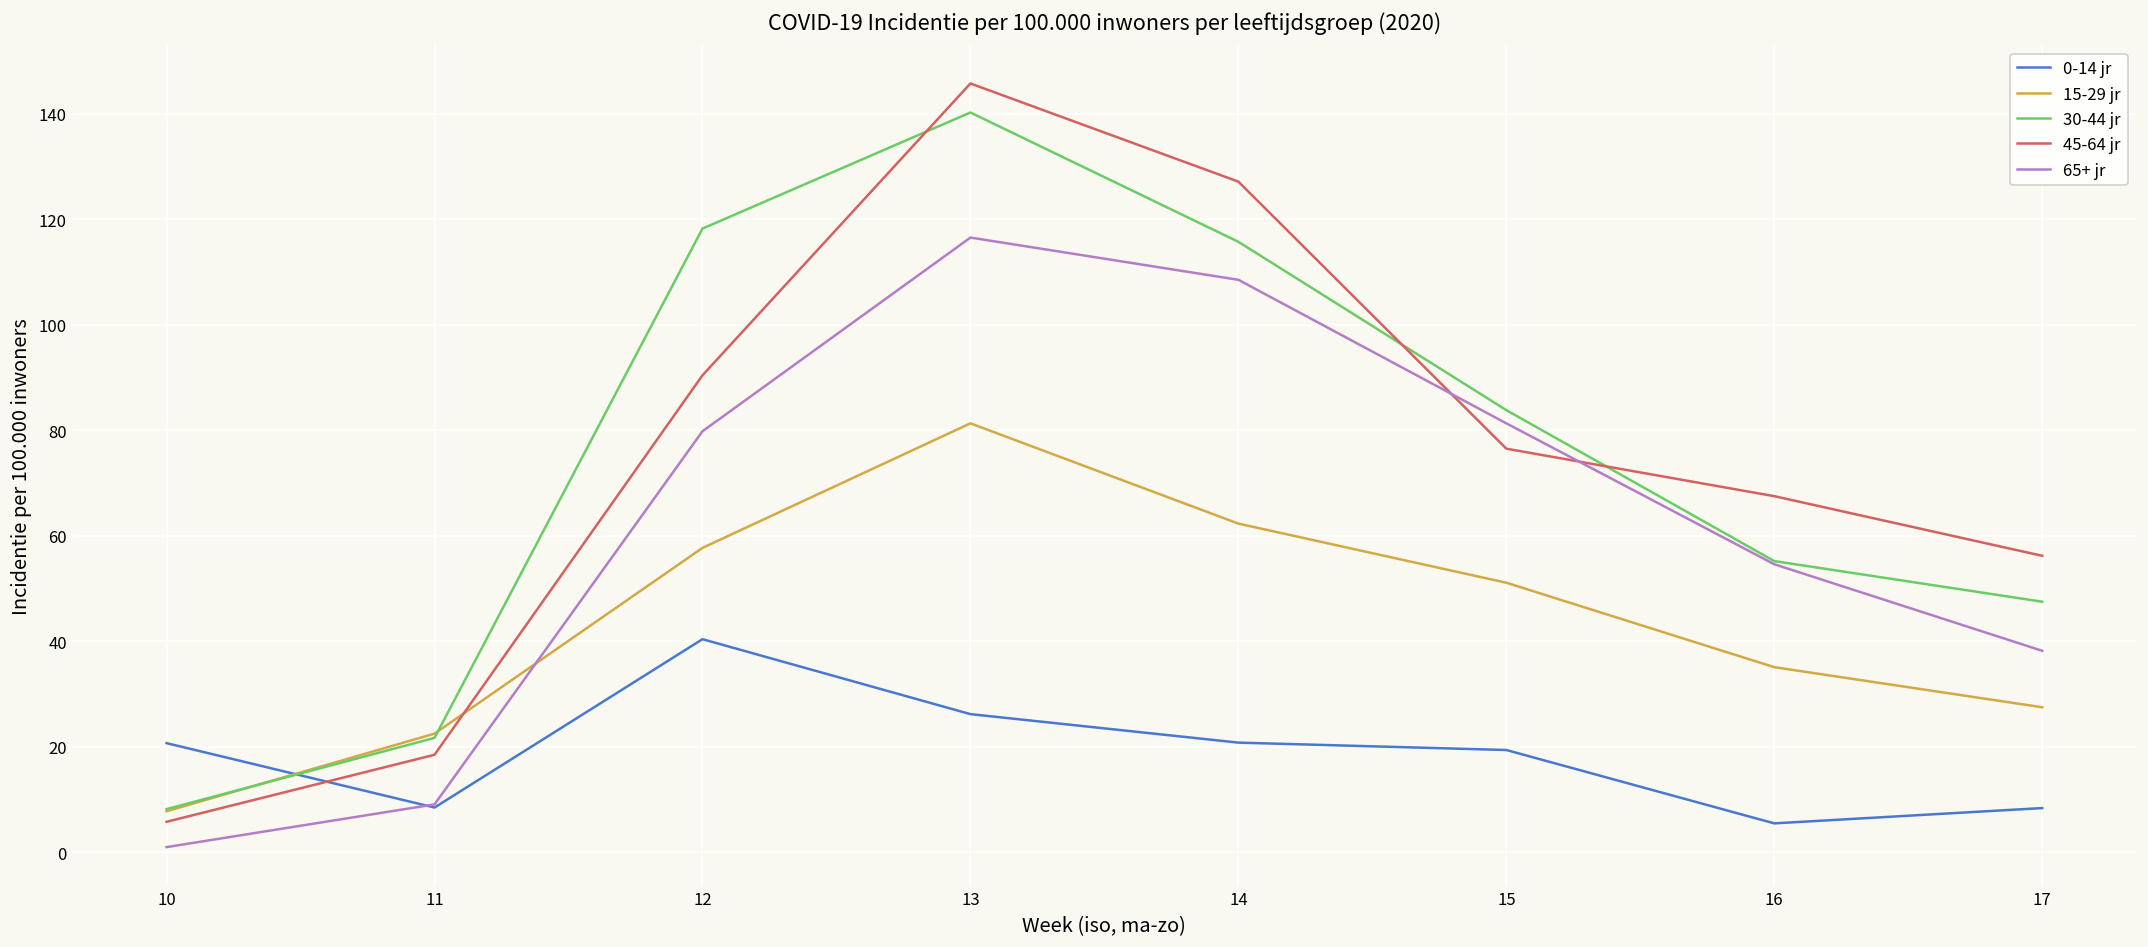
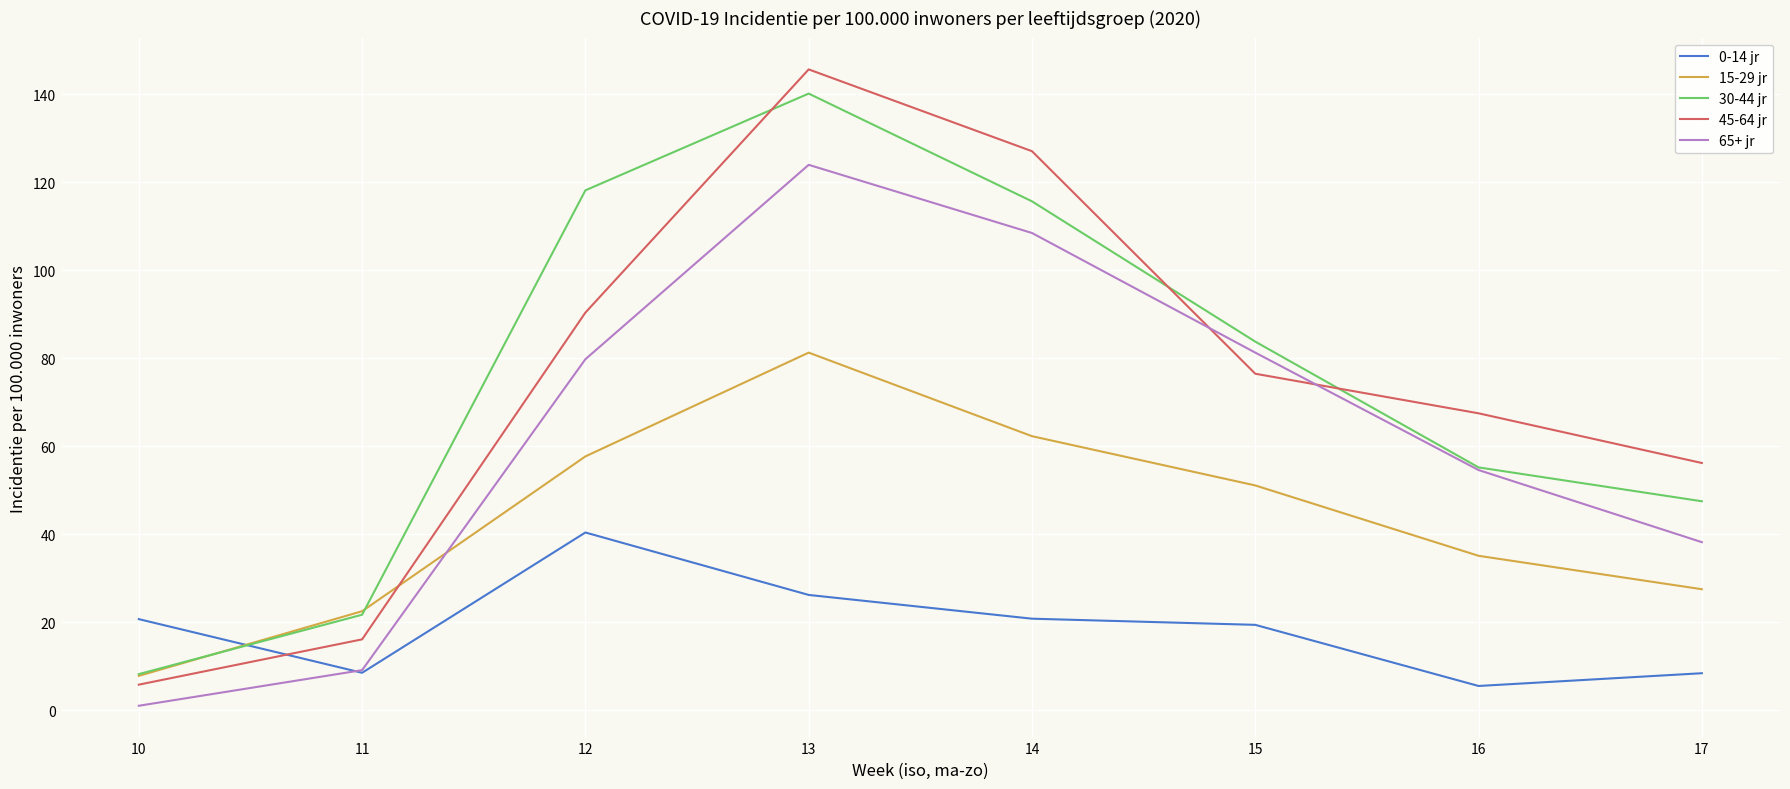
45-64 jr, 11: 19 -> 16
65+ jr, 13: 117 -> 124
